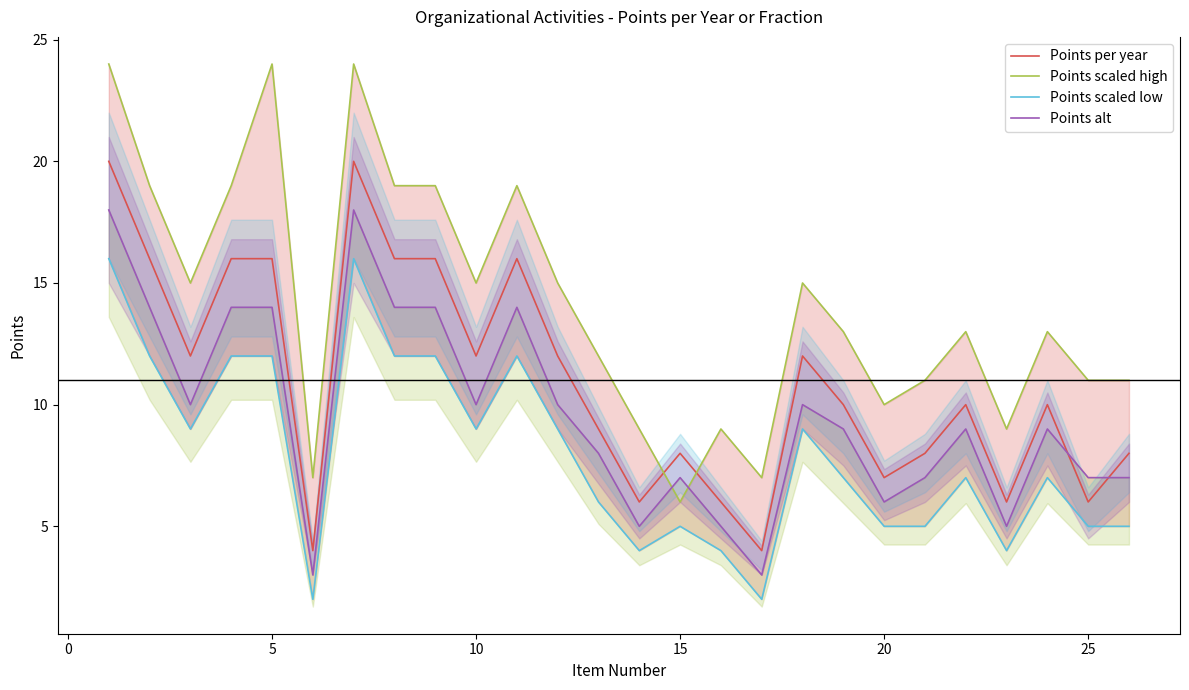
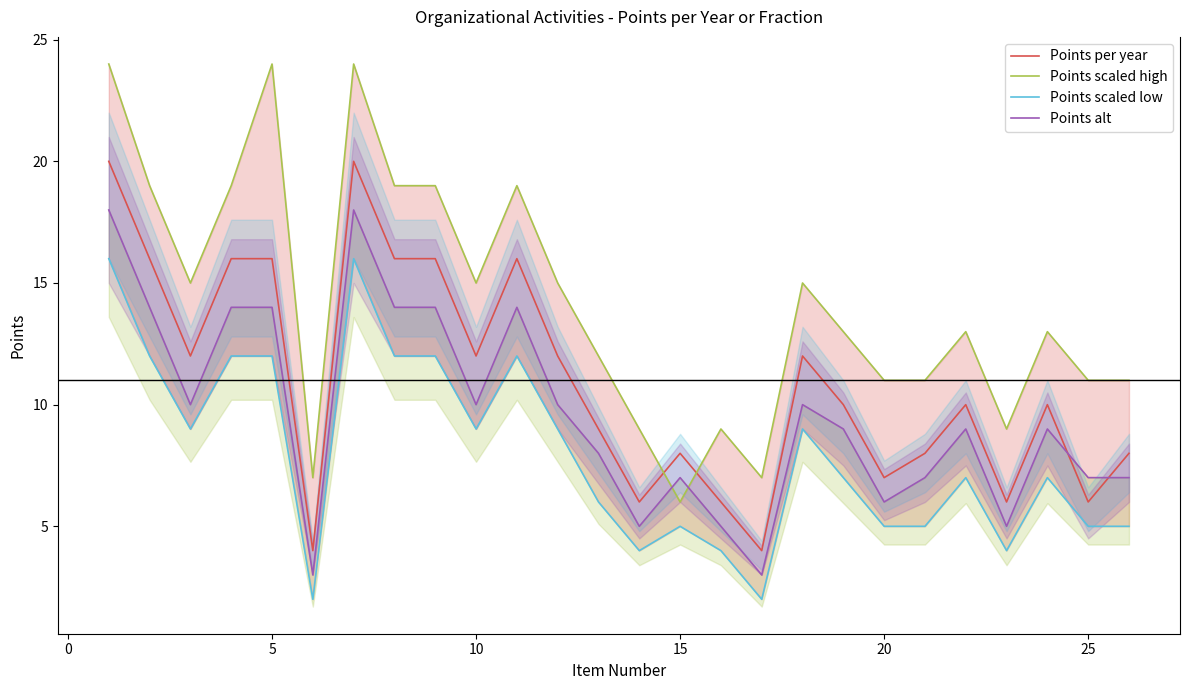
Points scaled high, 20: 10 -> 11
